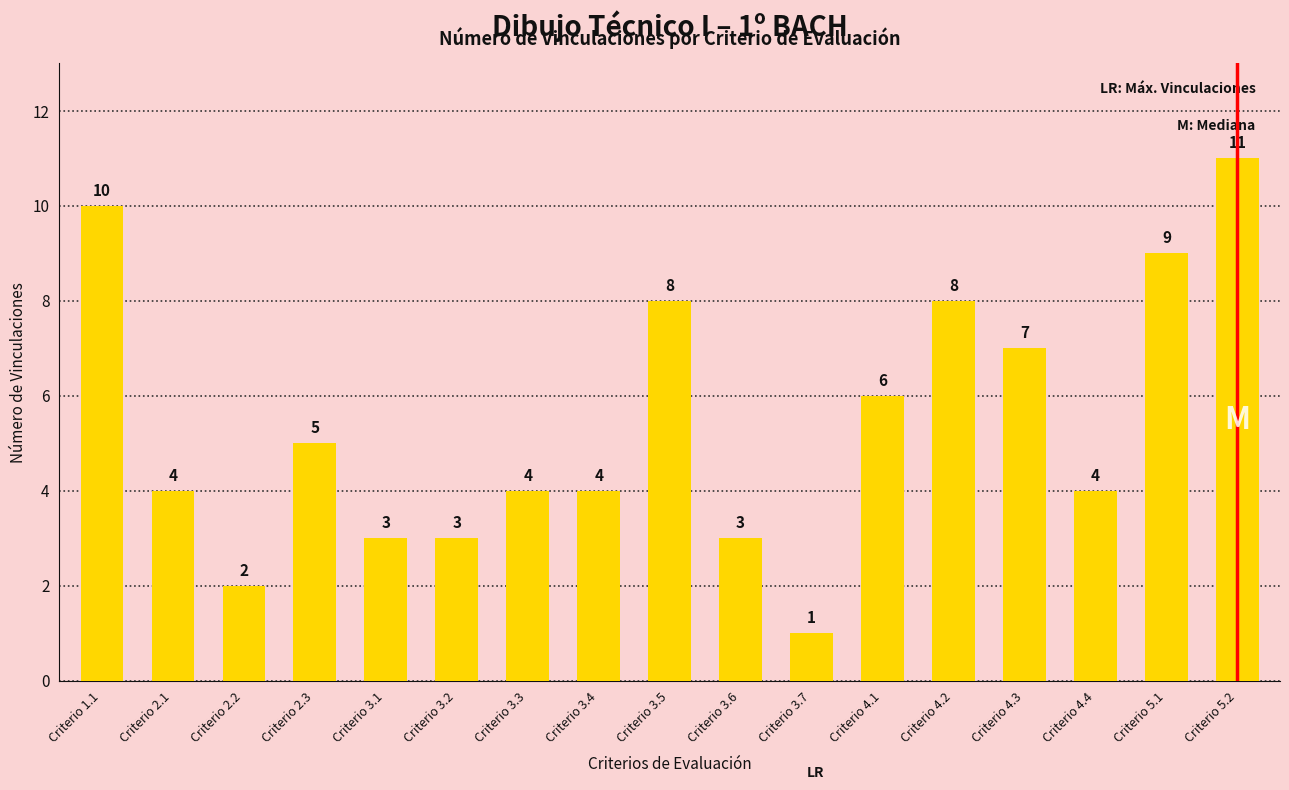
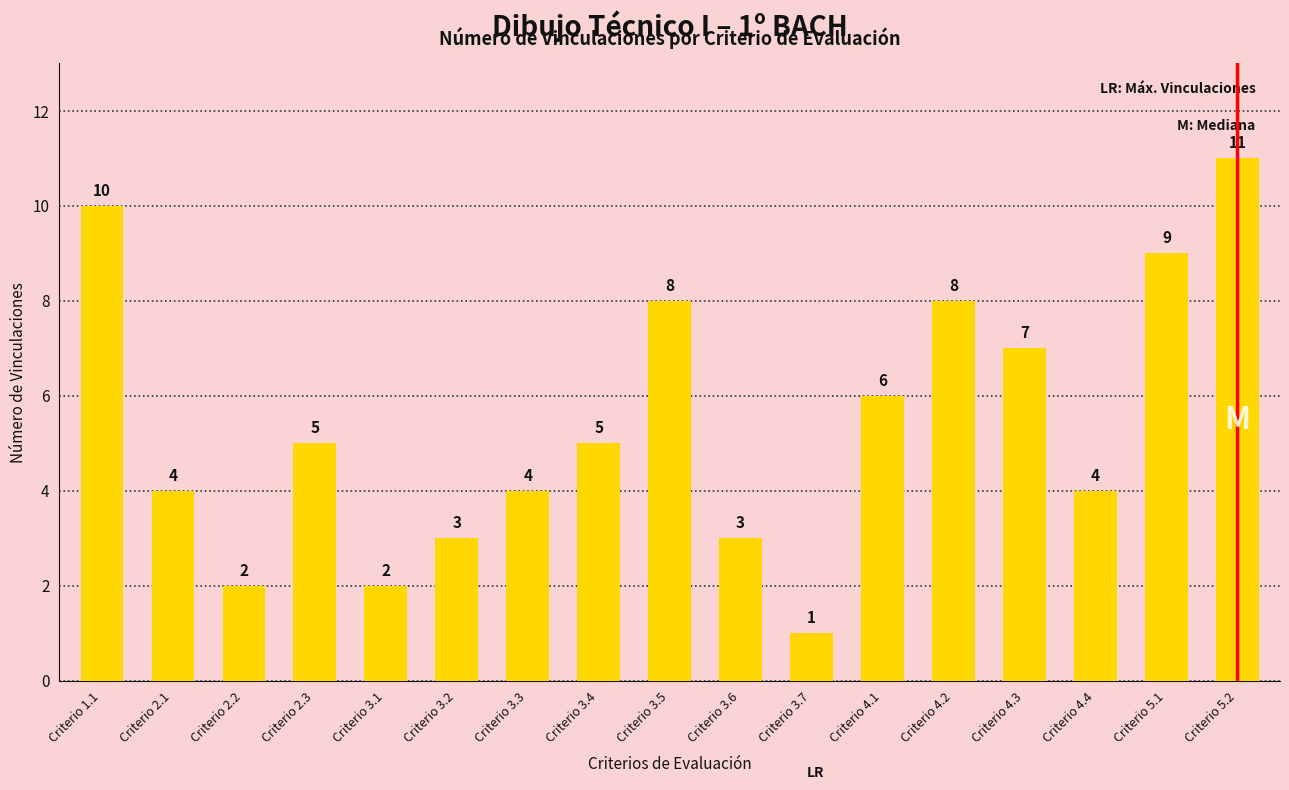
Criterio 3.1: 3 -> 2
Criterio 3.4: 4 -> 5
